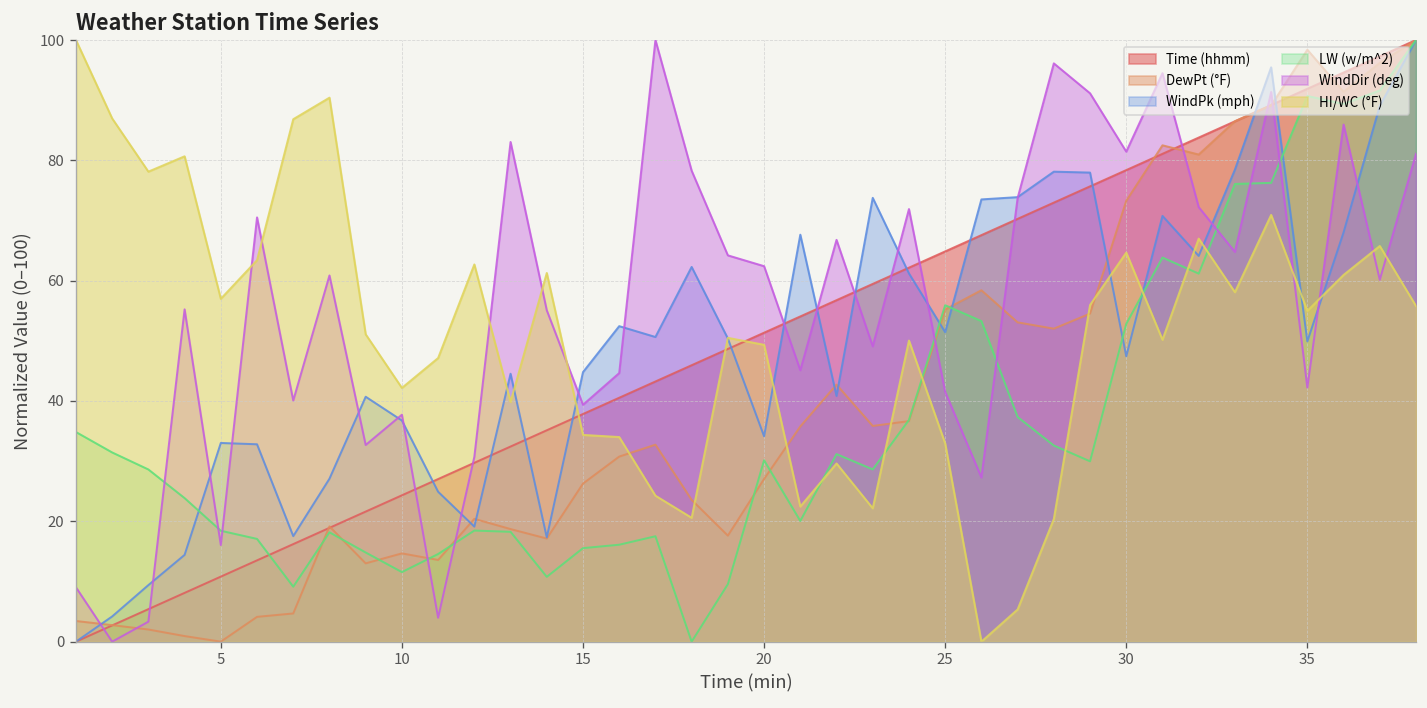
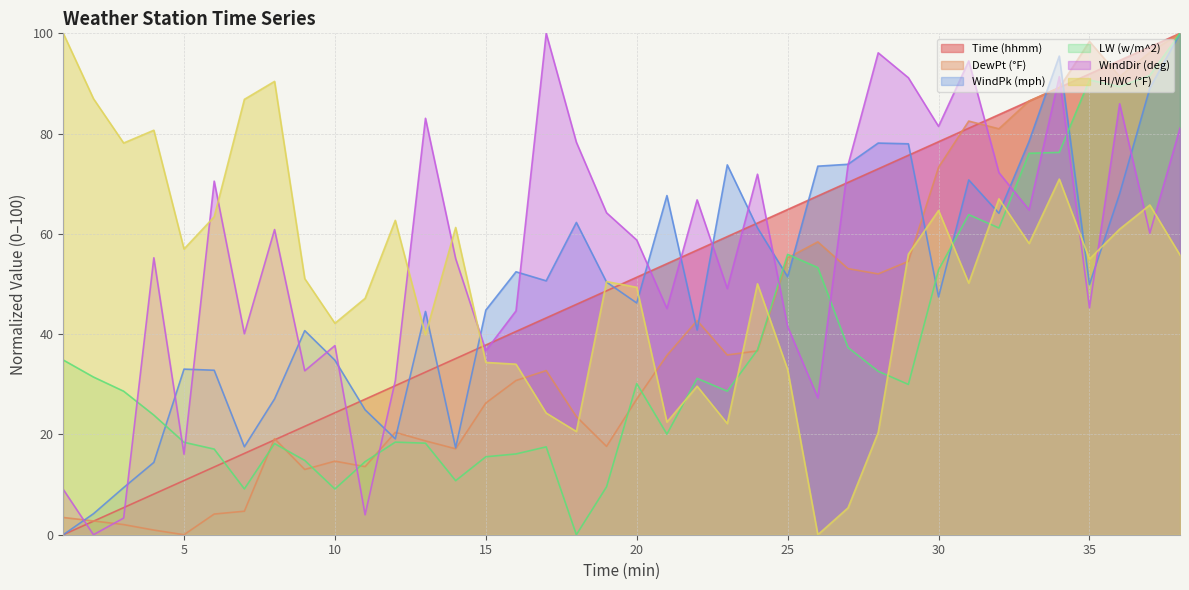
WindPk (mph), 10: 37 -> 35
LW (w/m^2), 10: 12 -> 9
WindDir (deg), 15: 39 -> 37
WindPk (mph), 20: 34 -> 46
WindDir (deg), 20: 62 -> 59
WindDir (deg), 35: 42 -> 45
